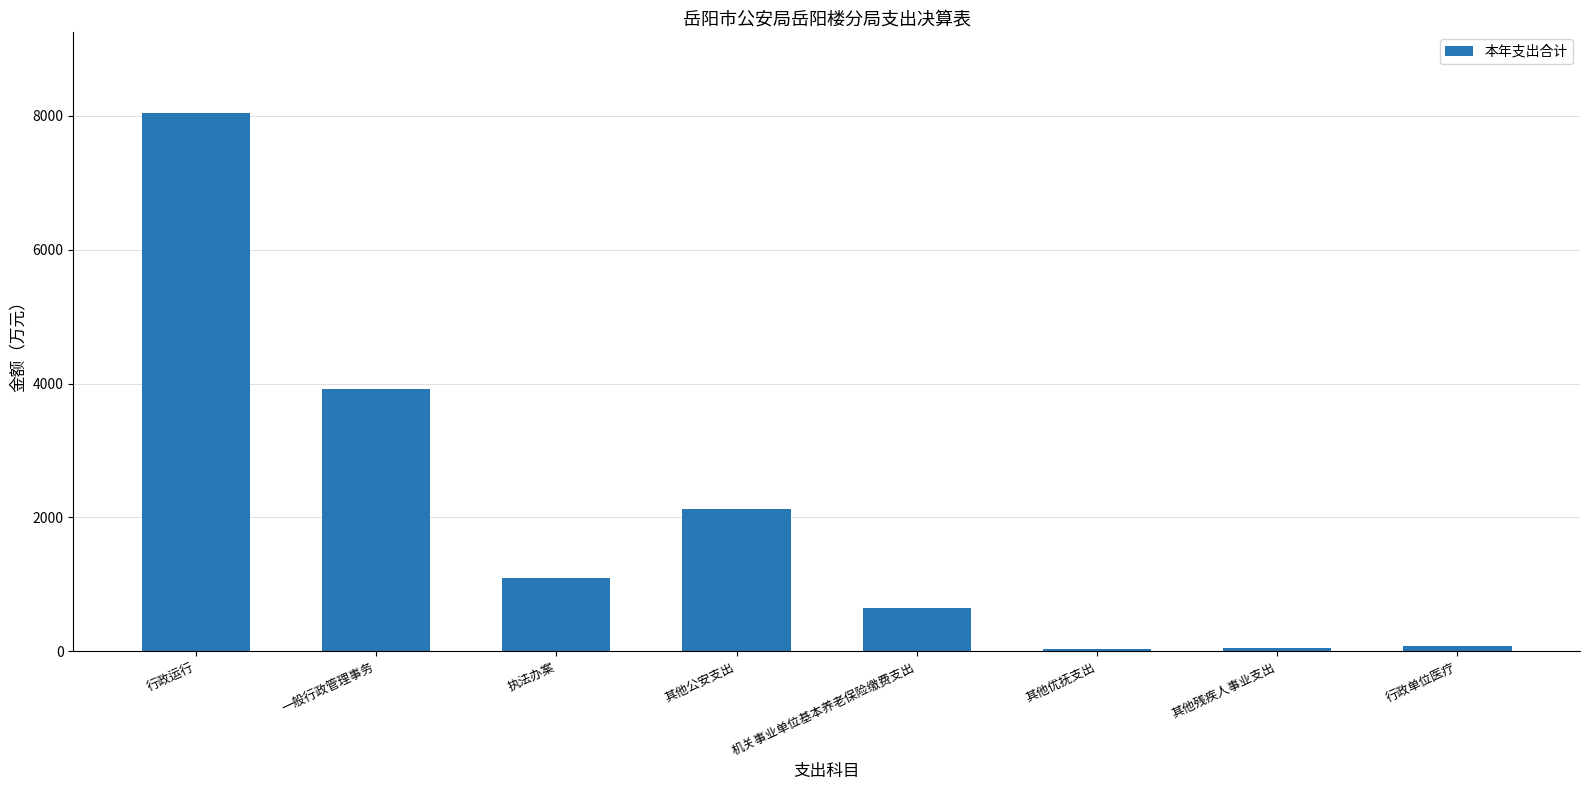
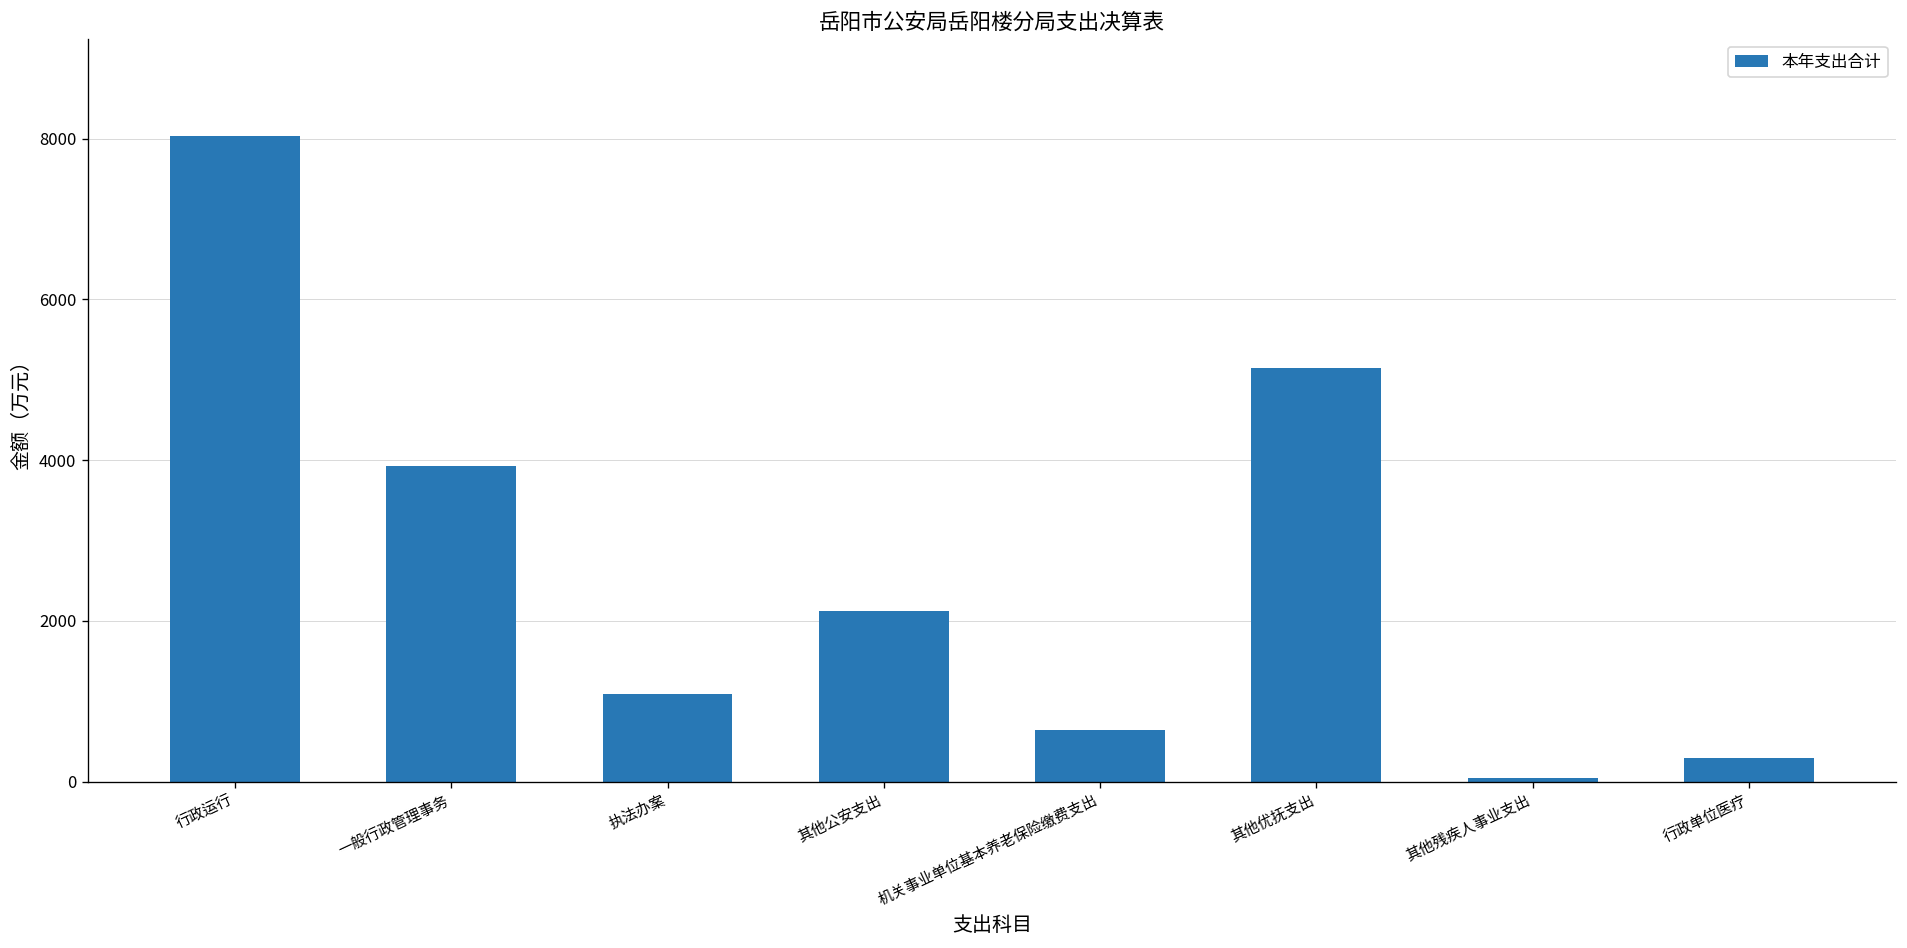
其他优抚支出: 0 -> 5100
行政单位医疗: 100 -> 300
